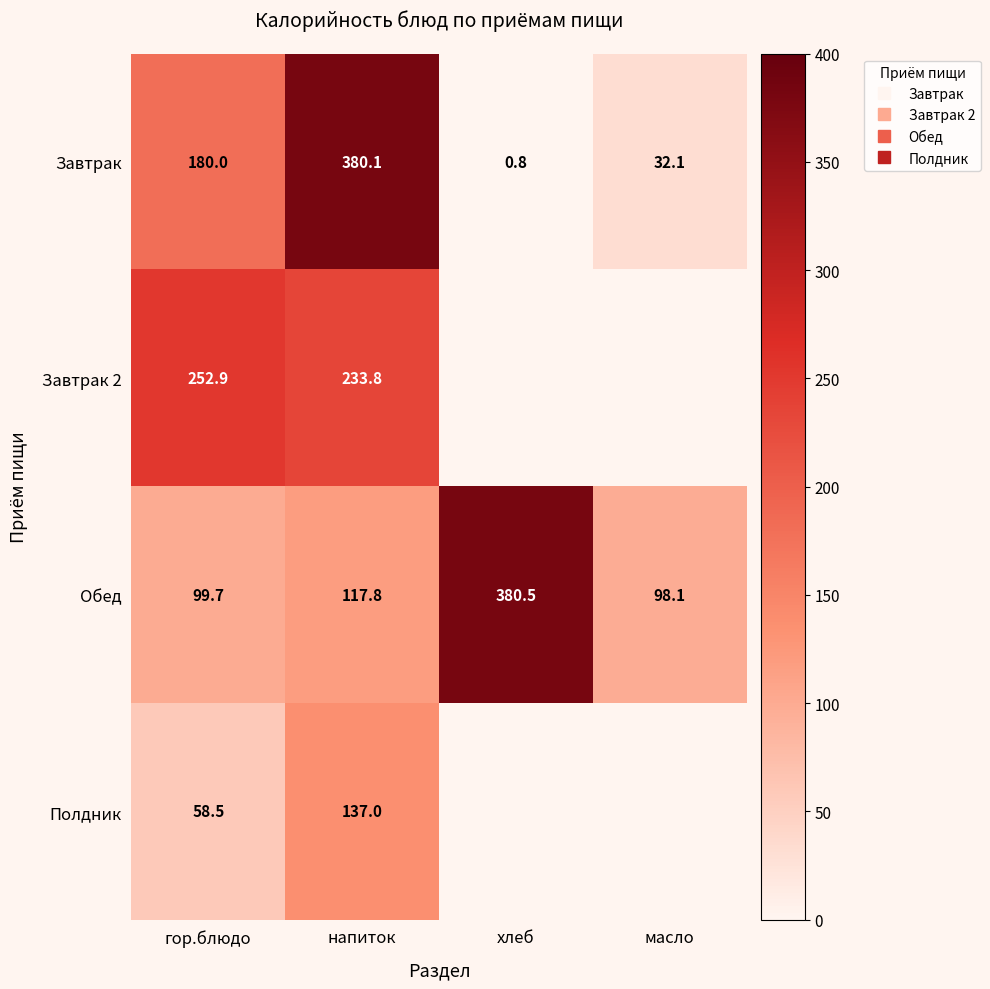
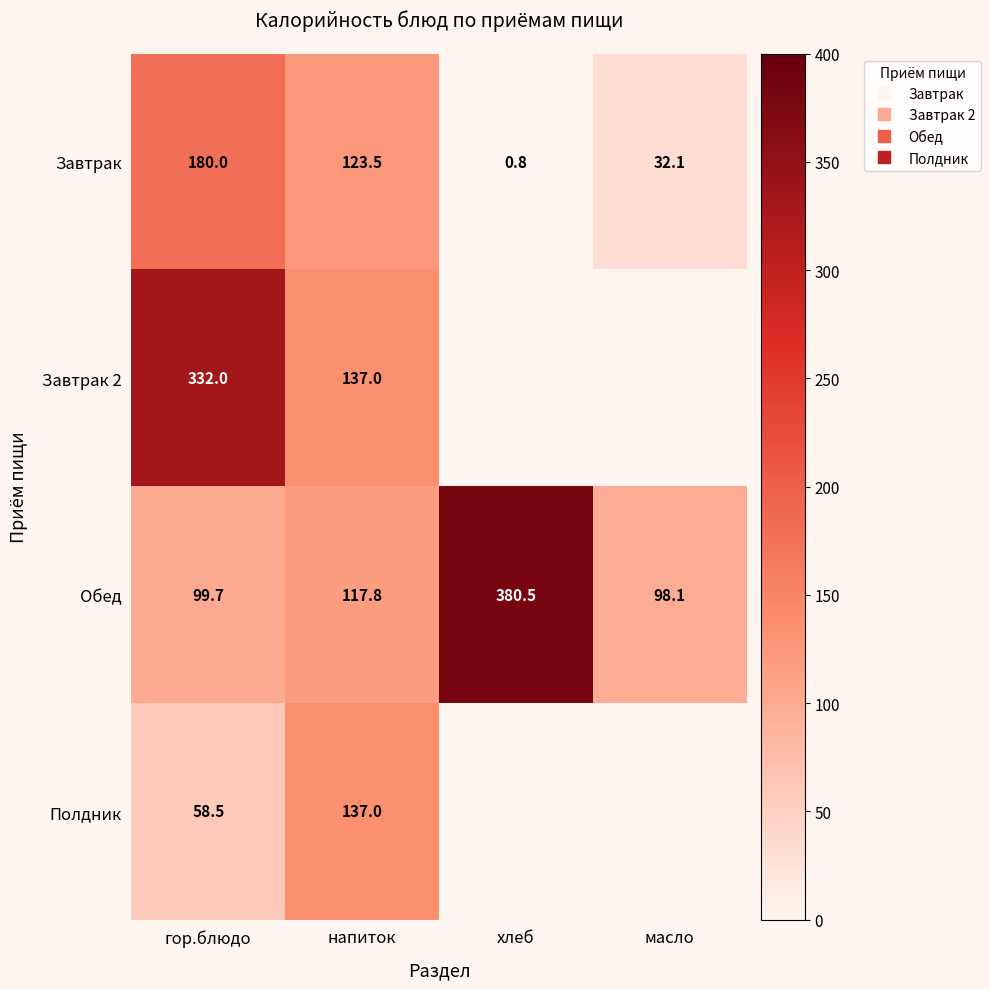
Завтрак, напиток: 380.1 -> 123.5
Завтрак 2, гор.блюдо: 252.9 -> 332.0
Завтрак 2, напиток: 233.8 -> 137.0
